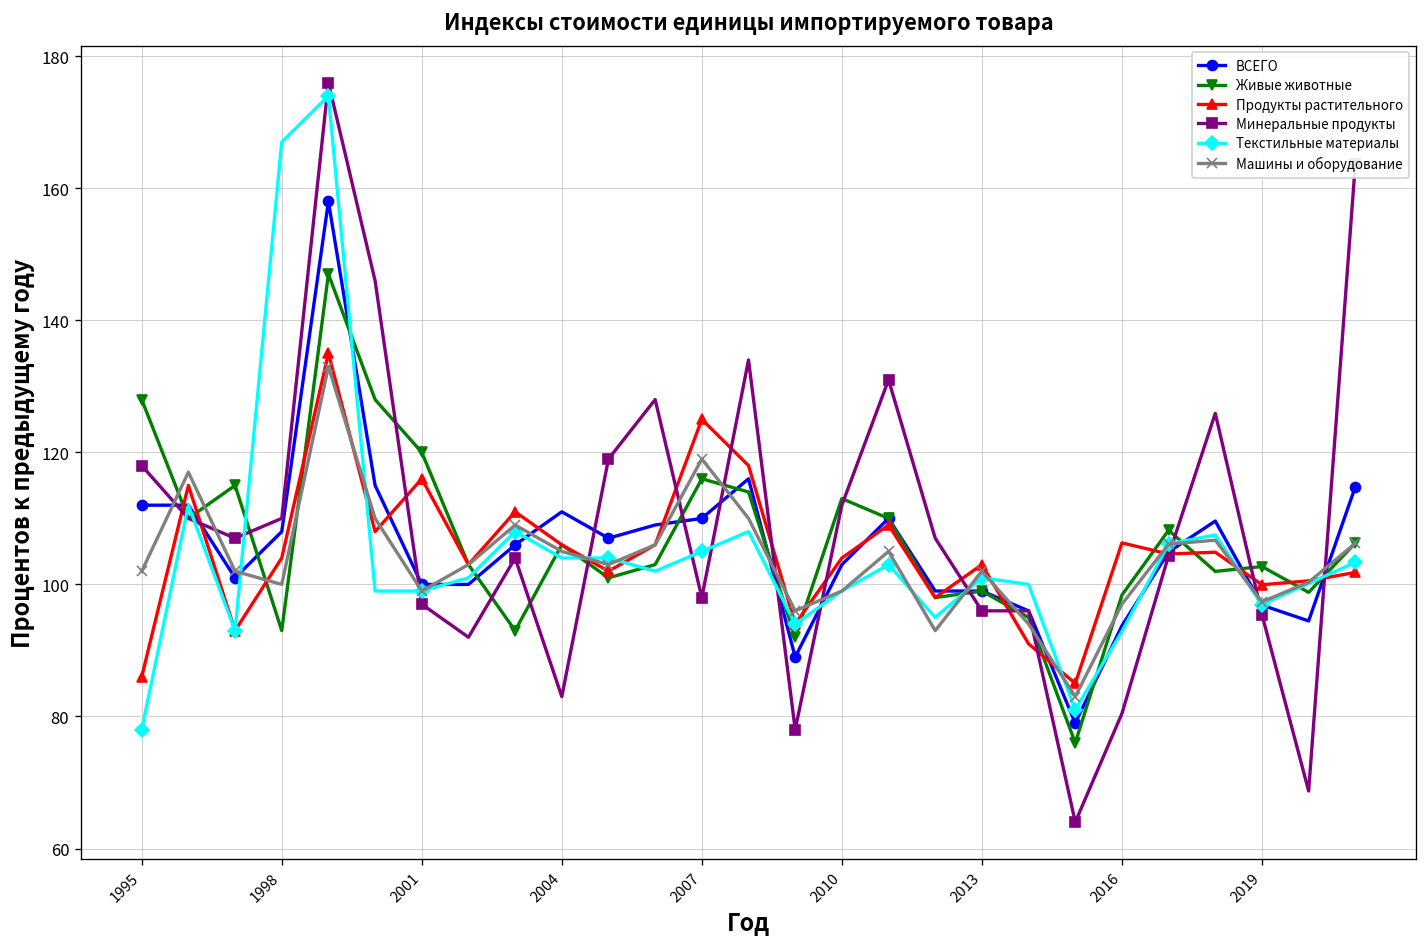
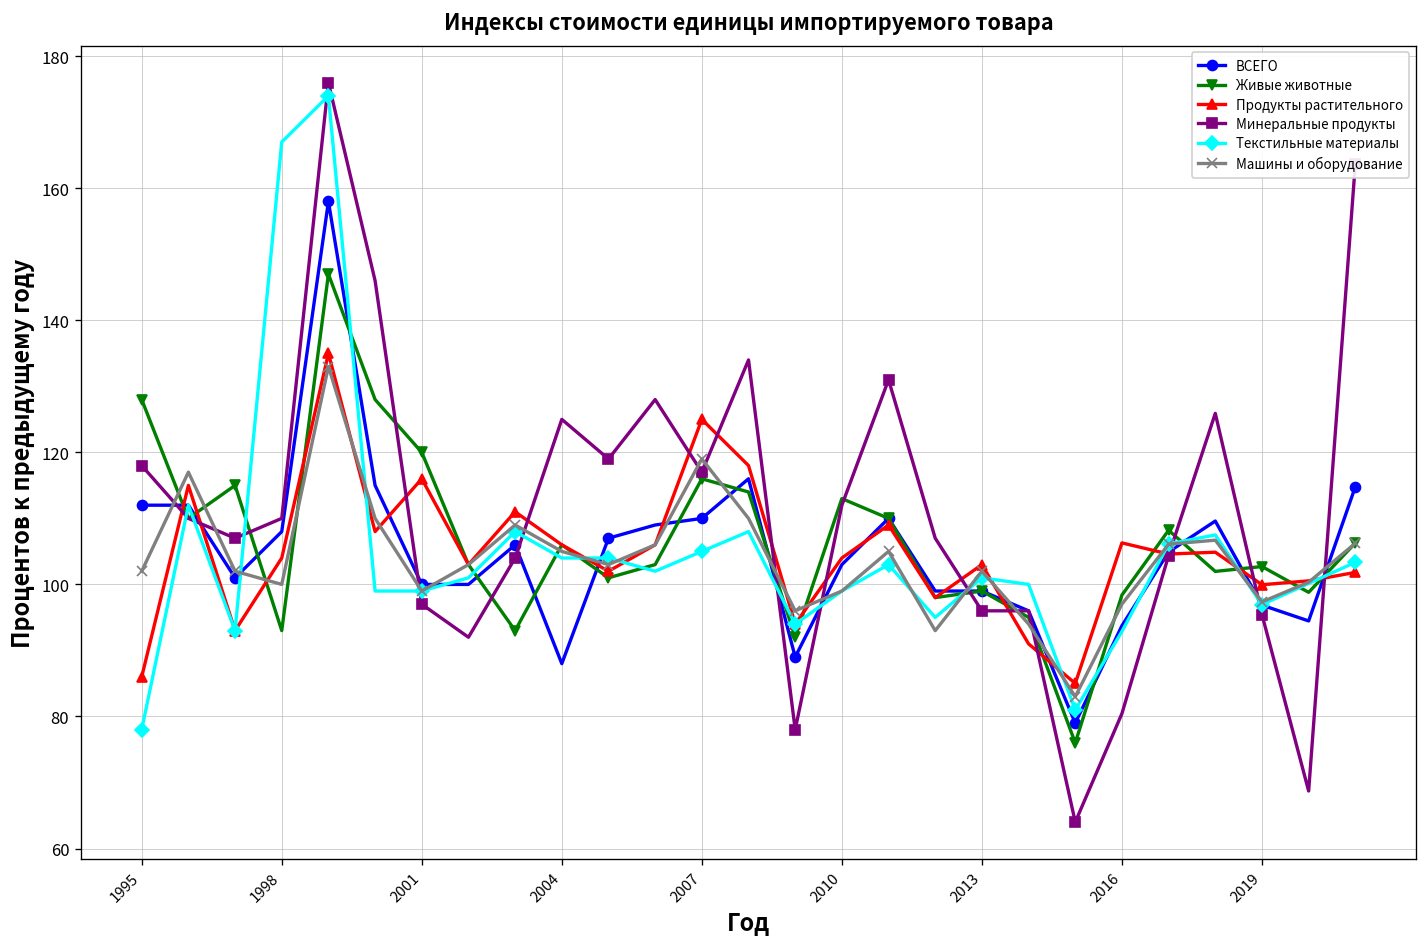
ВСЕГО, 2004: 111 -> 88
Минеральные продукты, 2004: 83 -> 125
Минеральные продукты, 2007: 98 -> 117
